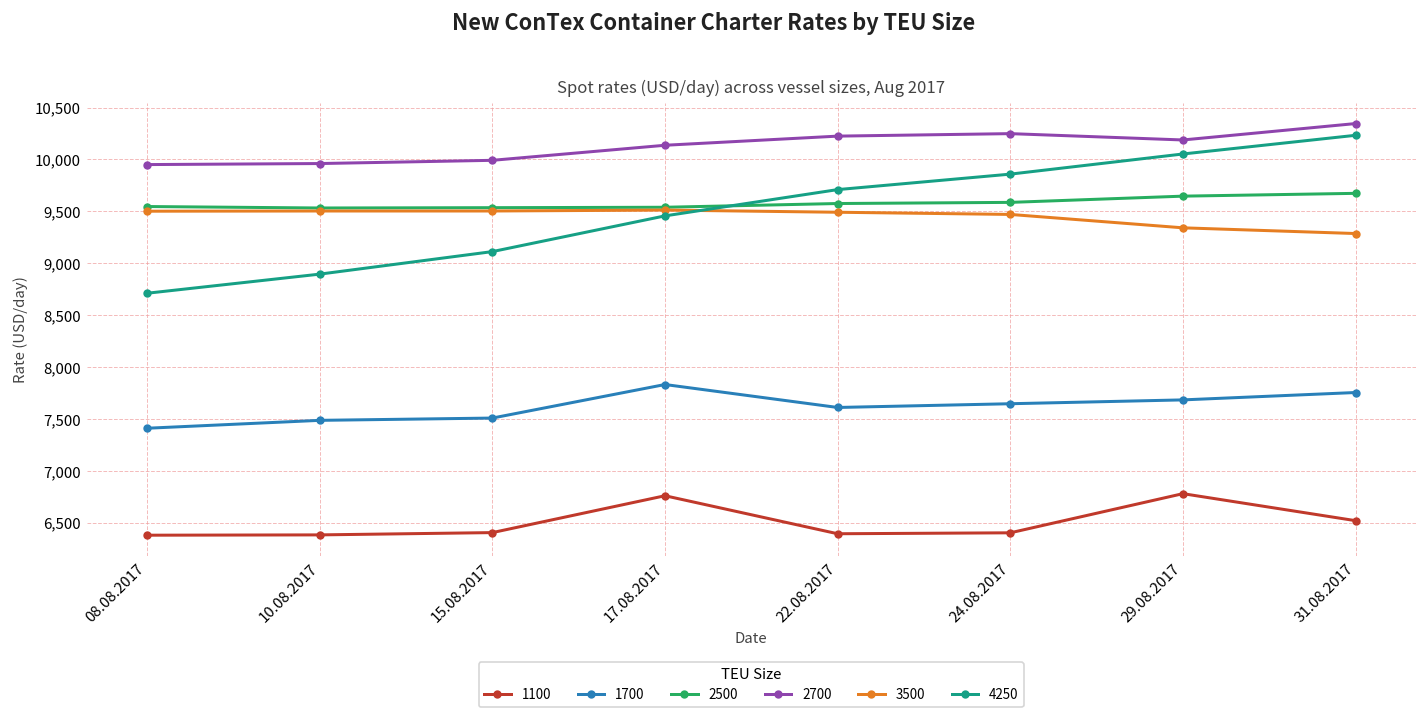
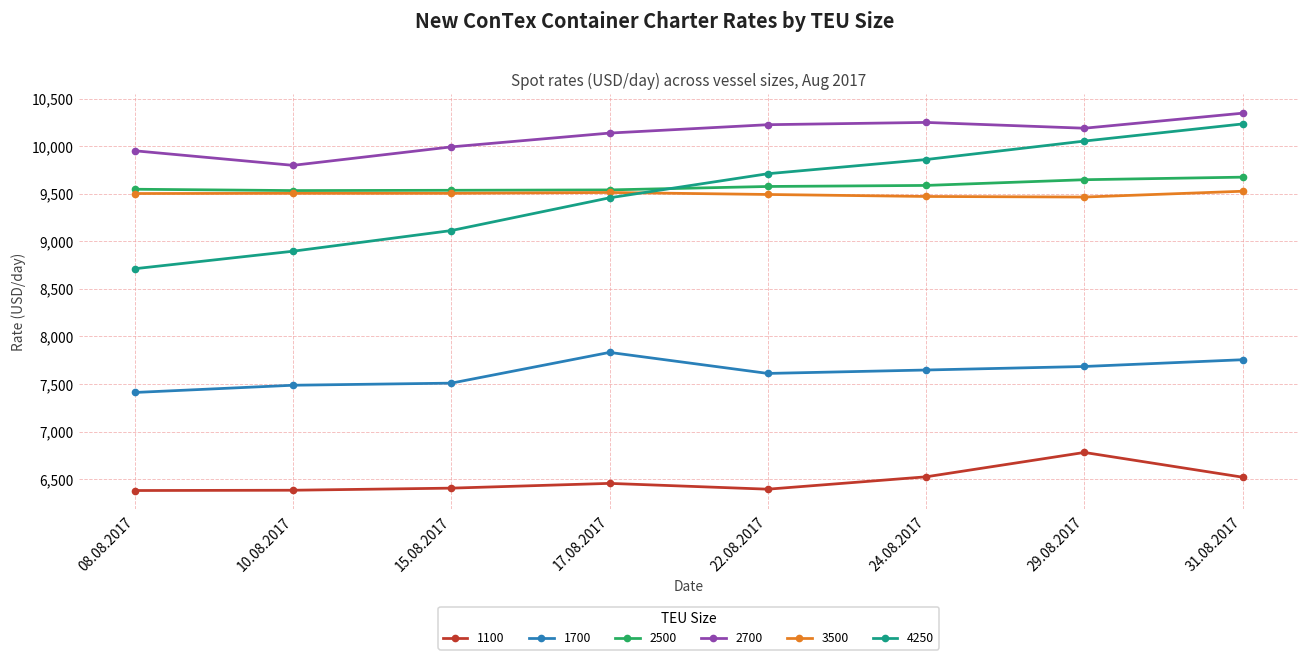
2700, 10.08.2017: 10,000 -> 9,800
1100, 17.08.2017: 6,800 -> 6,500
1100, 24.08.2017: 6,400 -> 6,500
3500, 29.08.2017: 9,300 -> 9,500
3500, 31.08.2017: 9,300 -> 9,500
